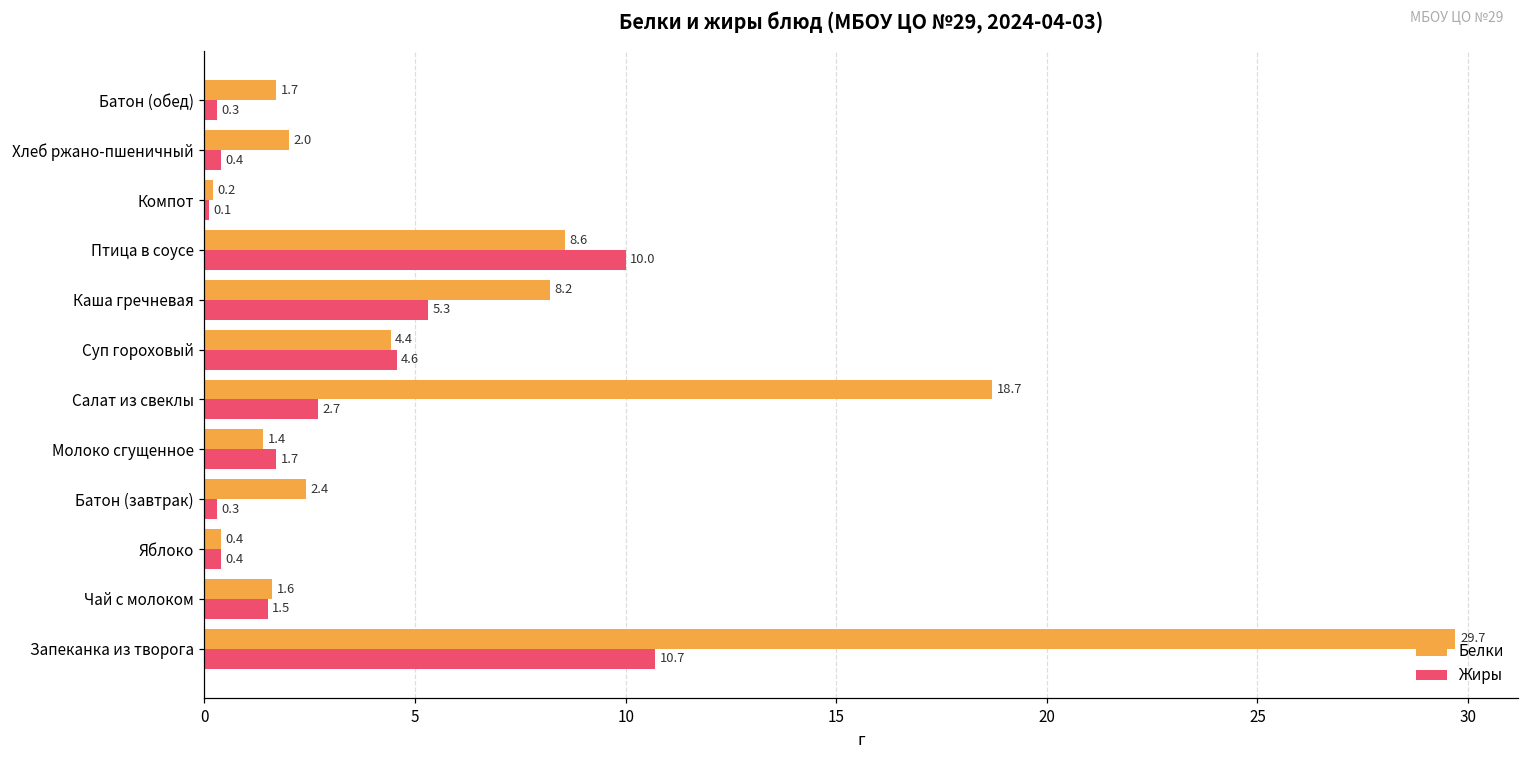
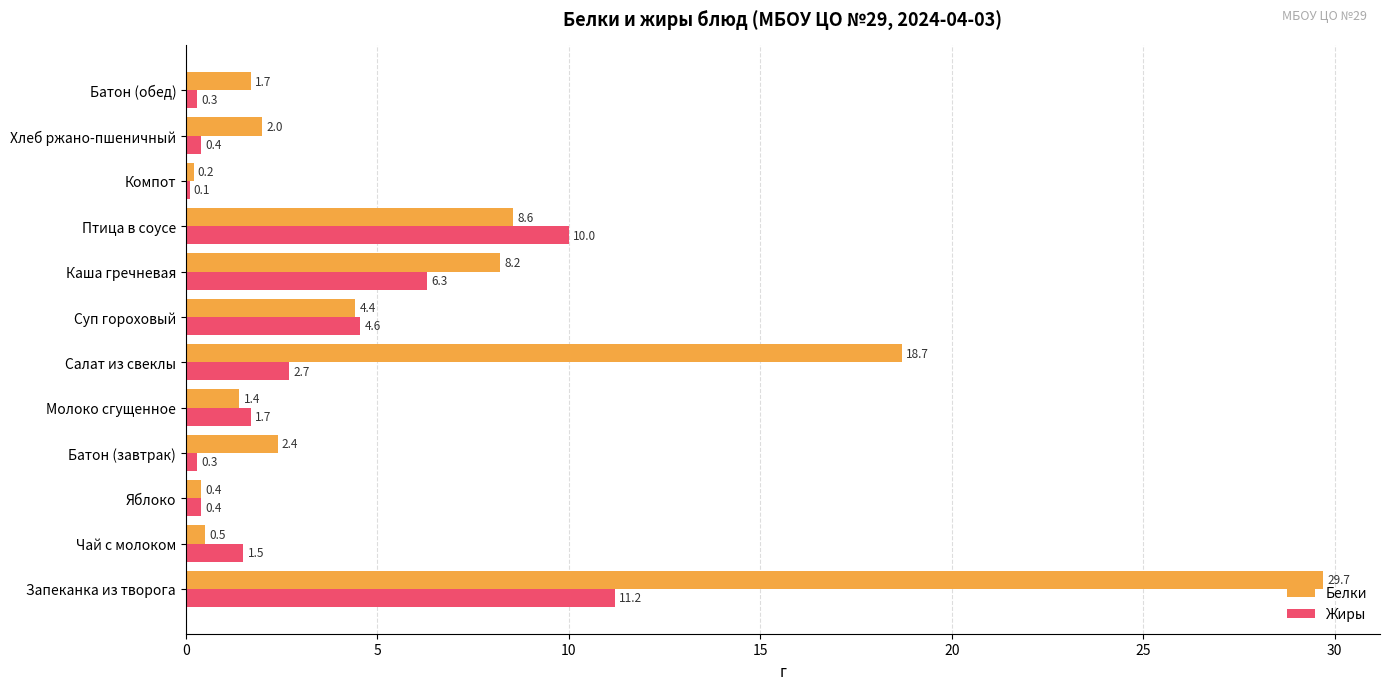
Жиры, Каша гречневая: 5.3 -> 6.3
Белки, Чай с молоком: 1.6 -> 0.5
Жиры, Запеканка из творога: 10.7 -> 11.2
